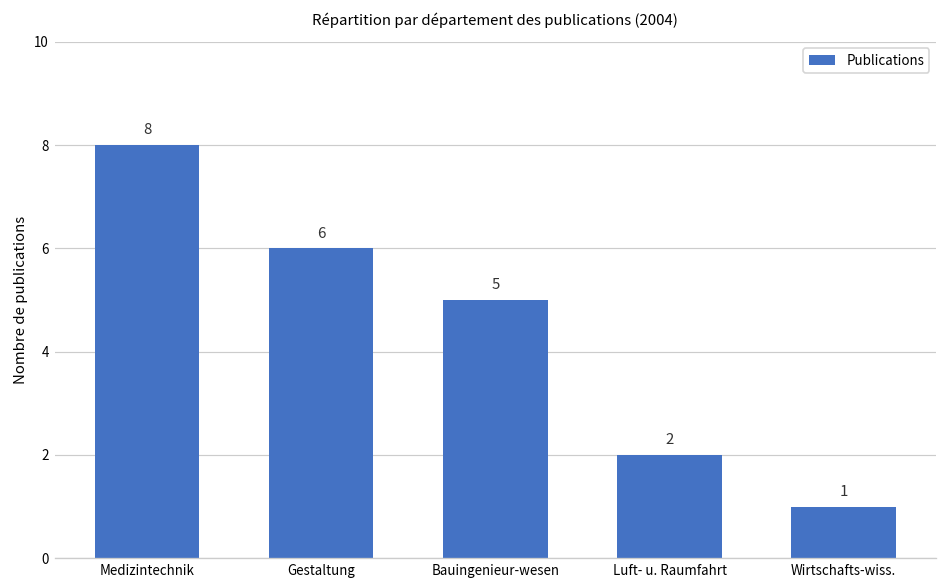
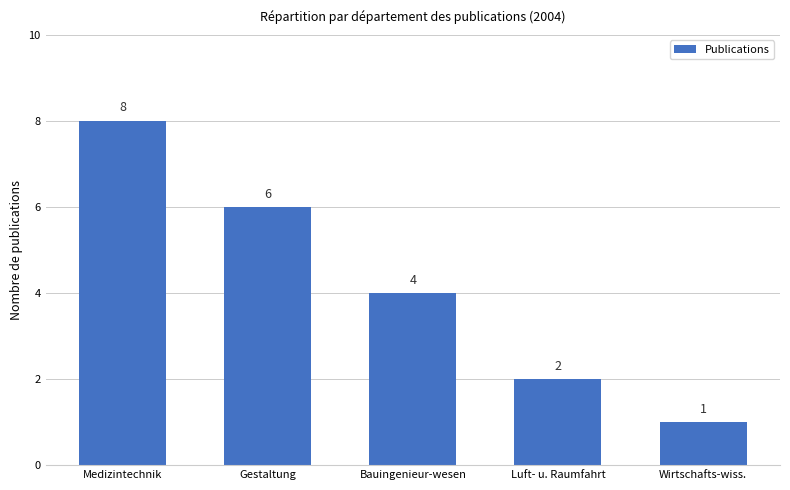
Bauingenieur­wesen: 5 -> 4
